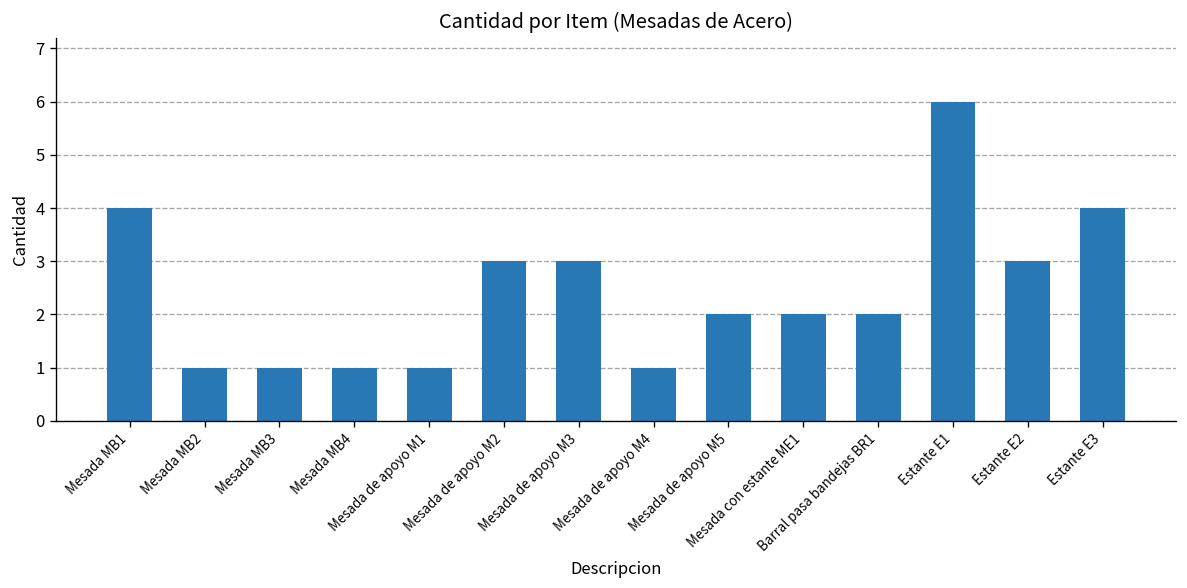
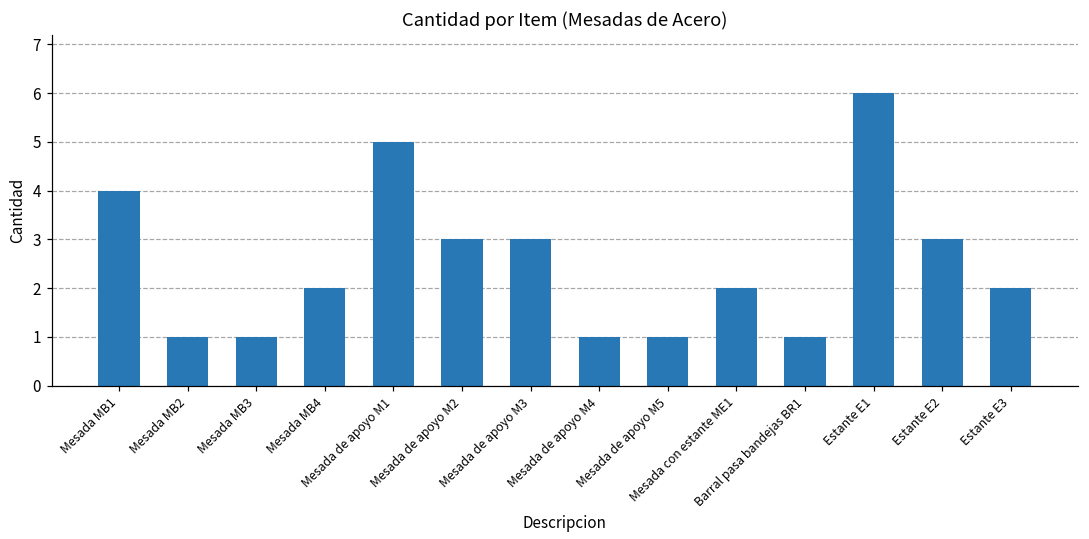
Mesada MB4: 1 -> 2
Mesada de apoyo M1: 1 -> 5
Mesada de apoyo M5: 2 -> 1
Barral pasa bandejas BR1: 2 -> 1
Estante E3: 4 -> 2
